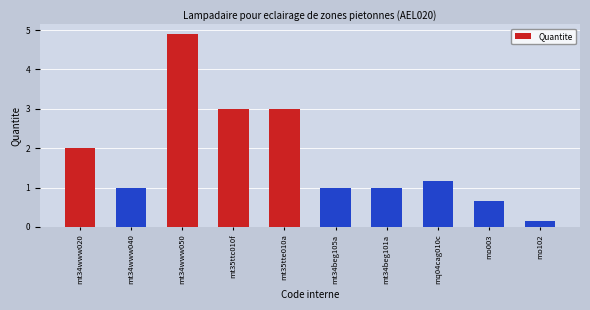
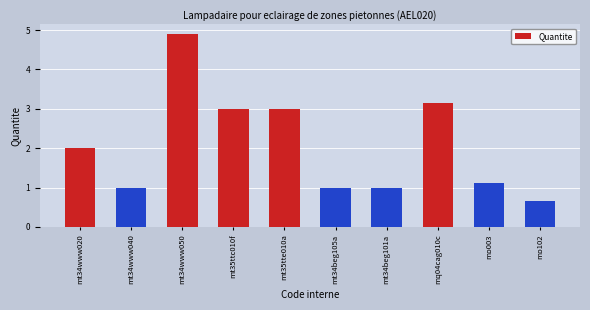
mq04cag010c: 1.2 -> 3.1
mo003: 0.7 -> 1.1
mo102: 0.2 -> 0.7
